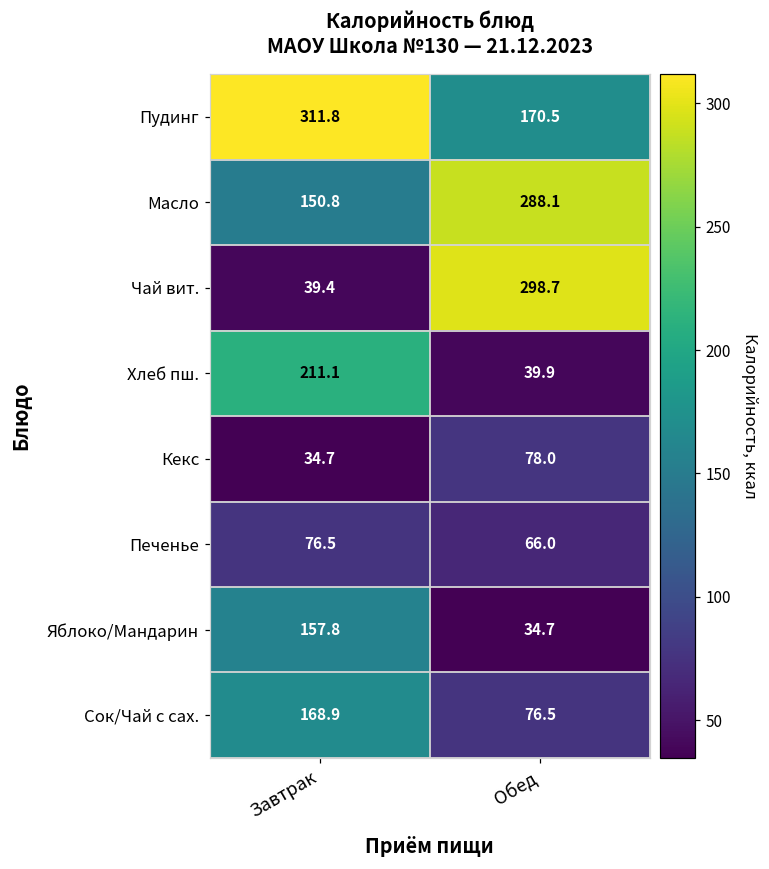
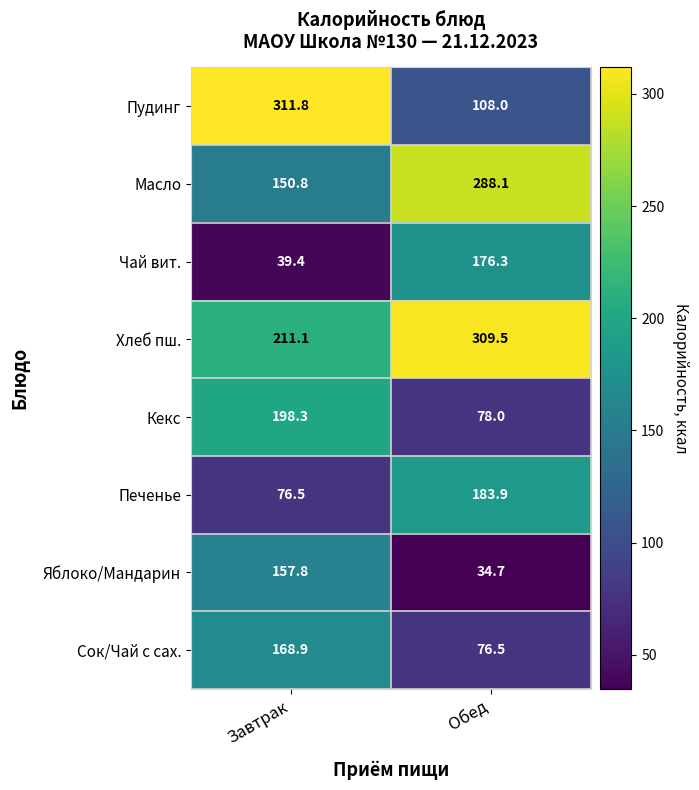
Пудинг, Обед: 170.5 -> 108.0
Чай вит., Обед: 298.7 -> 176.3
Хлеб пш., Обед: 39.9 -> 309.5
Кекс, Завтрак: 34.7 -> 198.3
Печенье, Обед: 66.0 -> 183.9
